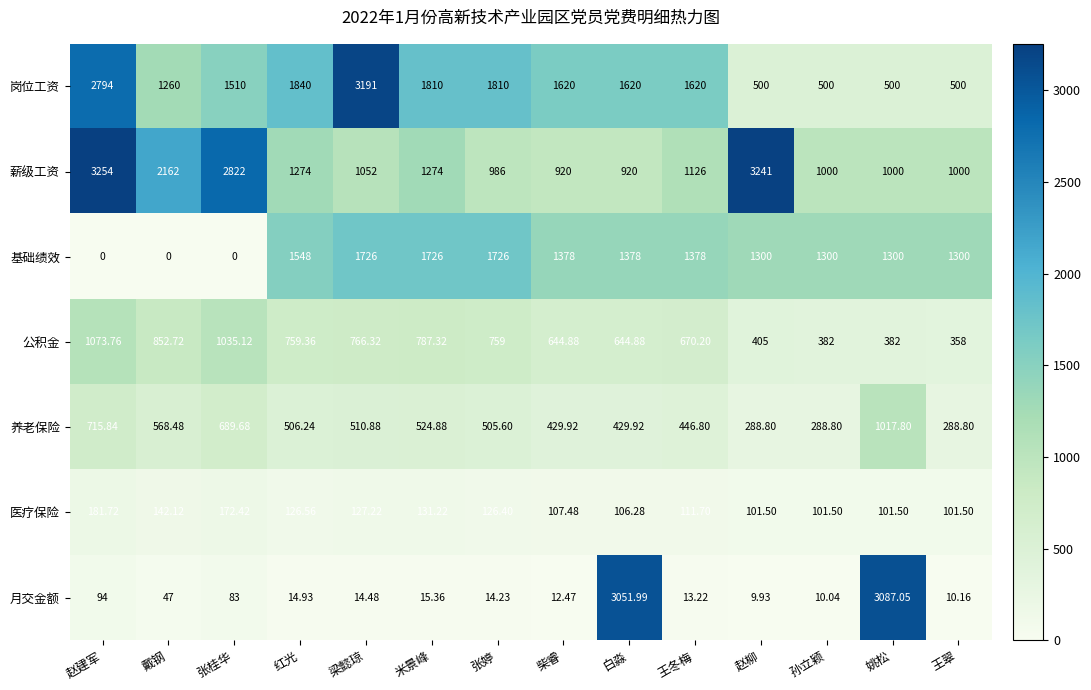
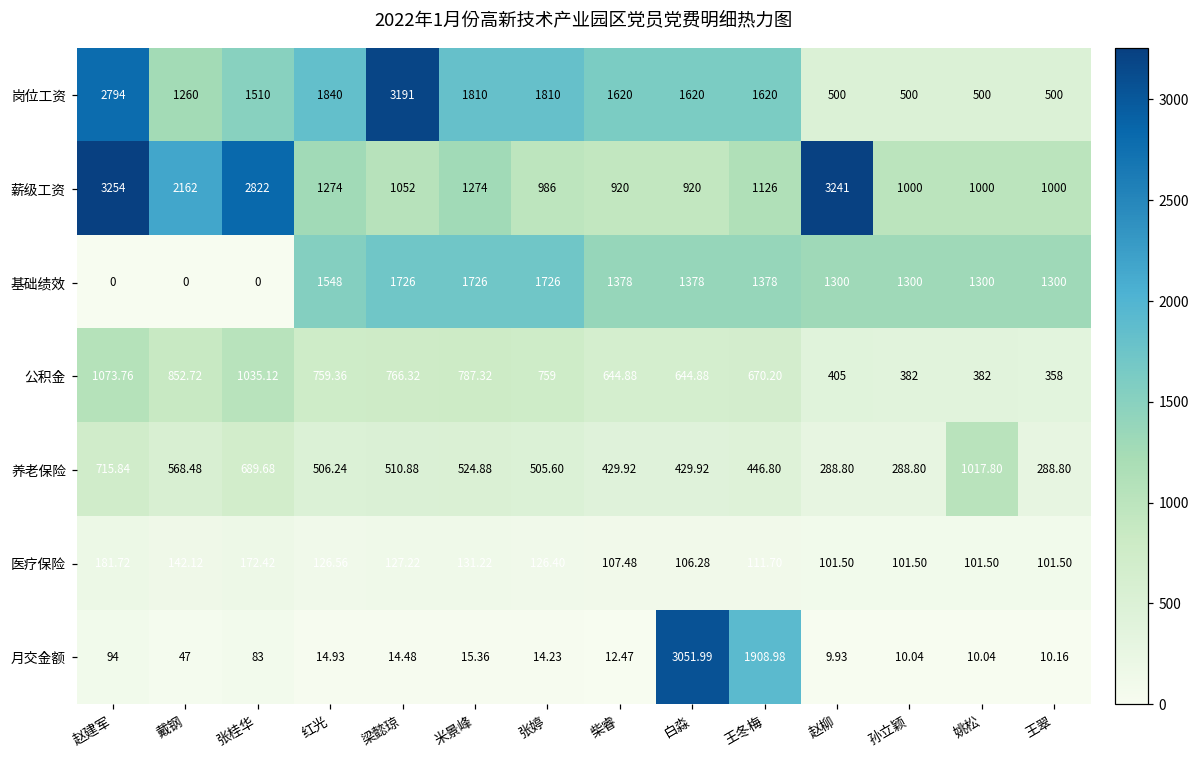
月交金额, 王冬梅: 13.22 -> 1908.98
月交金额, 姚松: 3087.05 -> 10.04
